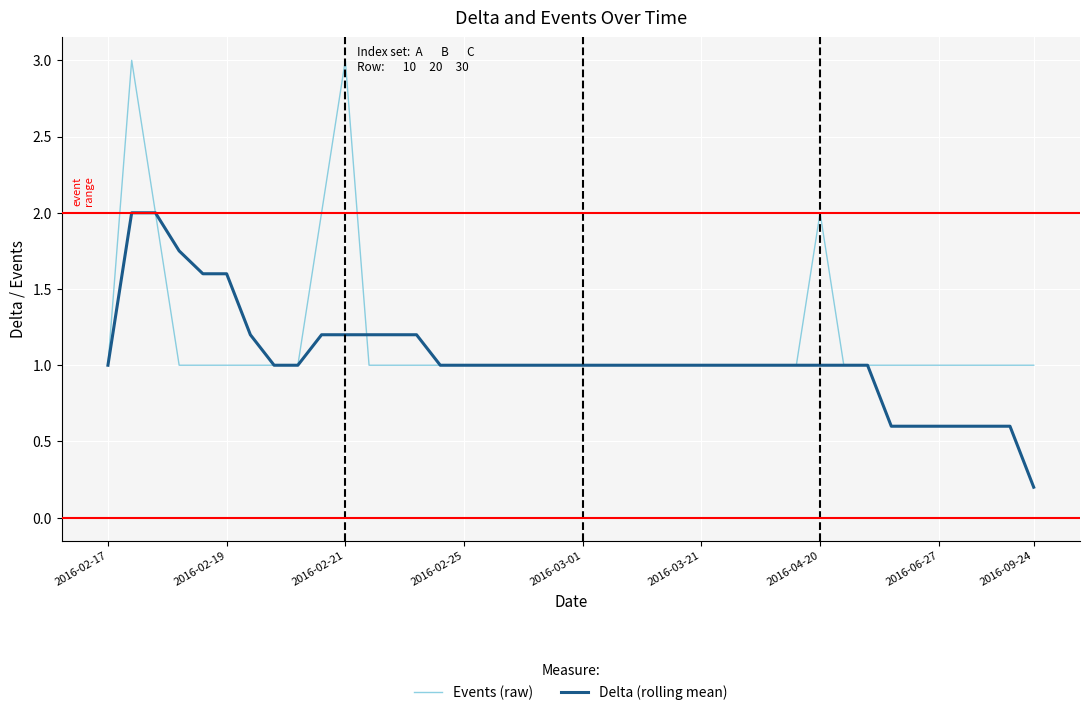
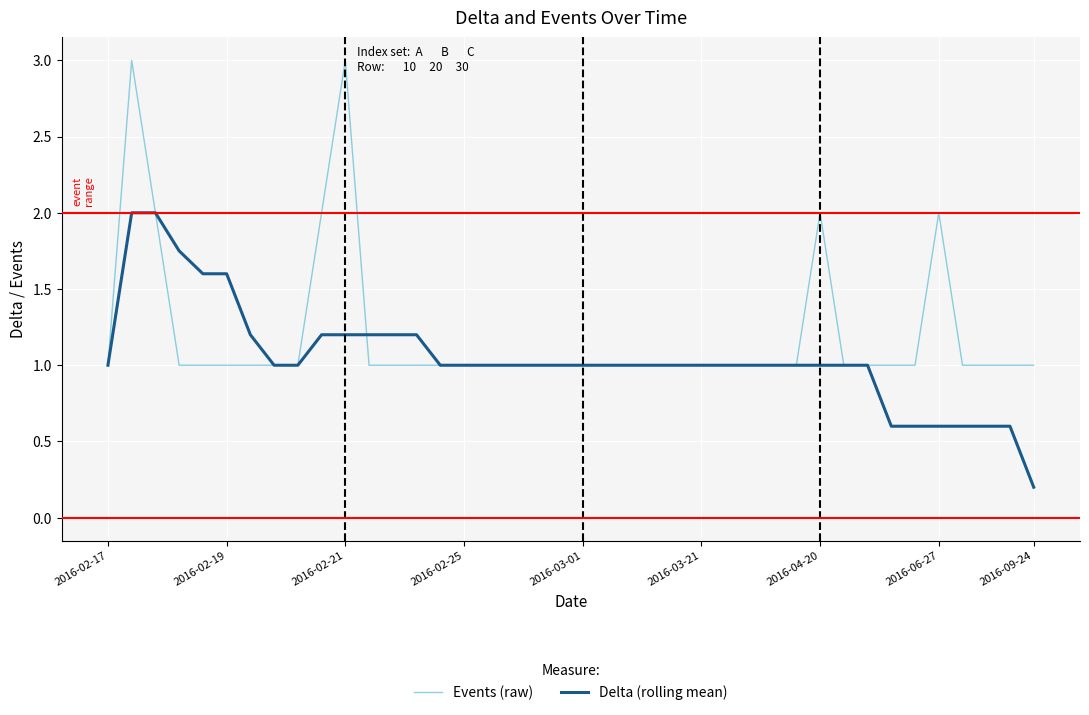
Events (raw), 2016-06-27: 1 -> 2
